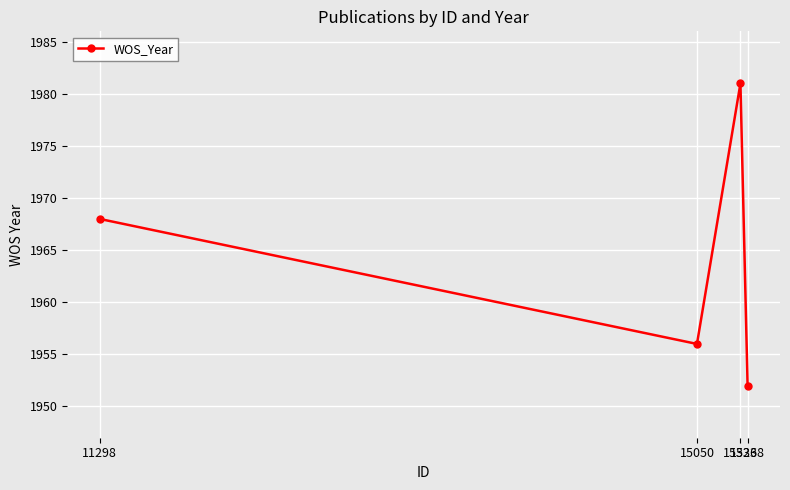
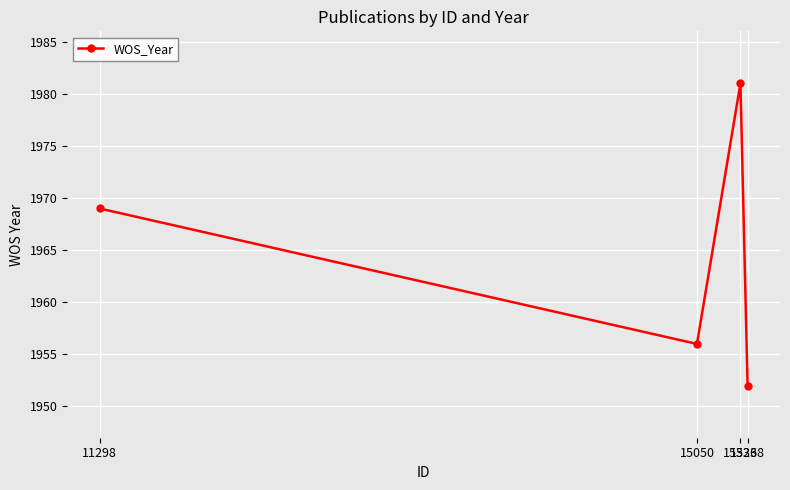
11298: 1968 -> 1969
